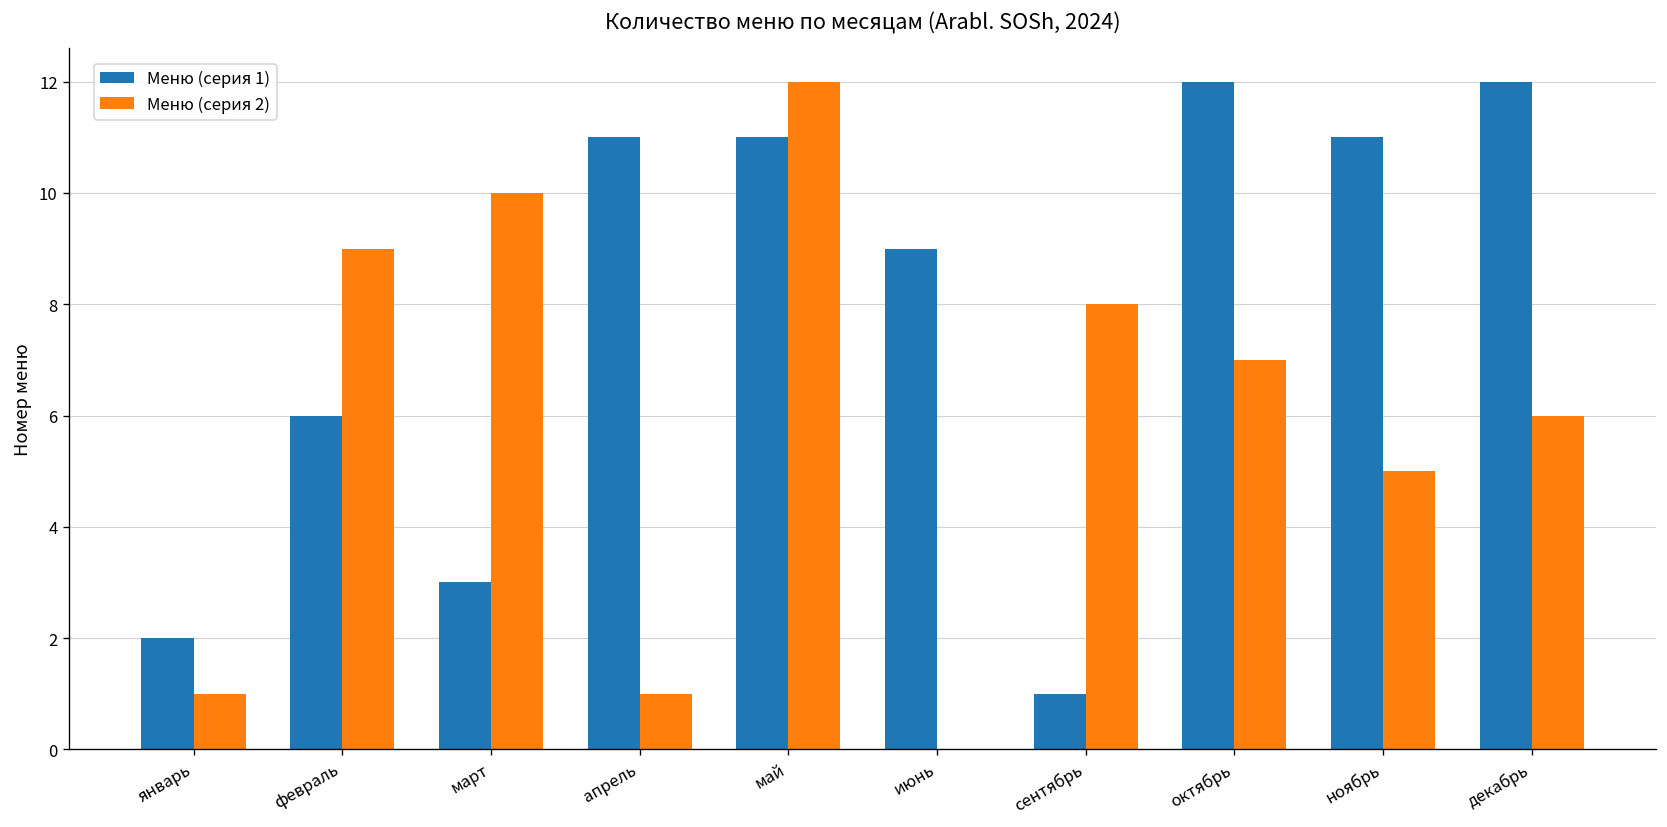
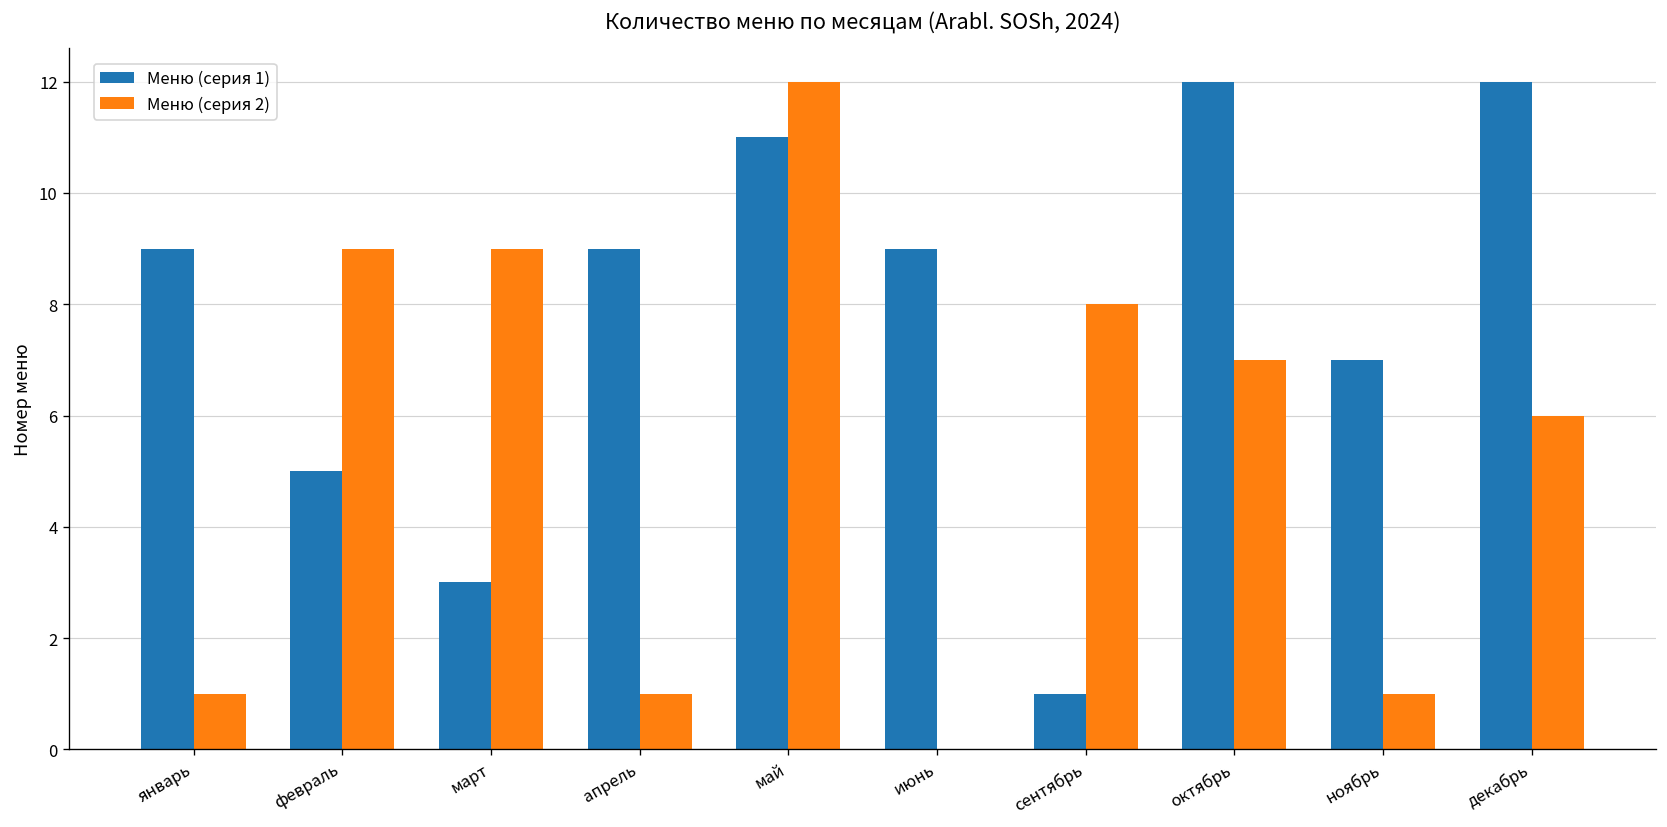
Меню (серия 1), январь: 2 -> 9
Меню (серия 1), февраль: 6 -> 5
Меню (серия 2), март: 10 -> 9
Меню (серия 1), апрель: 11 -> 9
Меню (серия 1), ноябрь: 11 -> 7
Меню (серия 2), ноябрь: 5 -> 1
